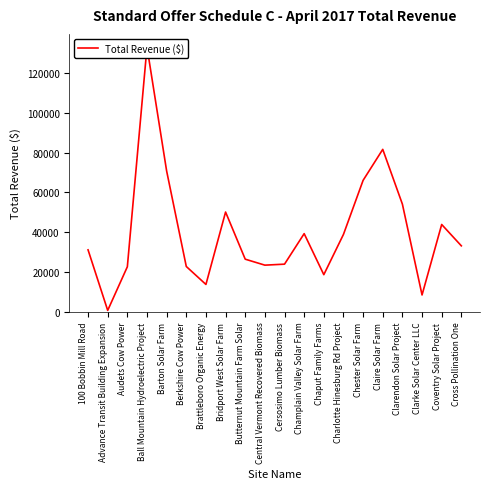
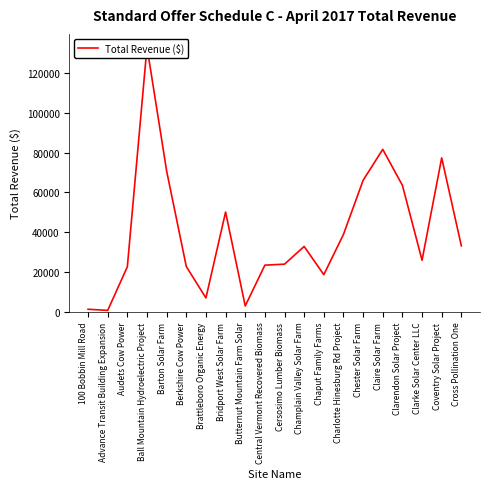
100 Bobbin Mill Road: 31000 -> 1000
Brattleboro Organic Energy: 14000 -> 7000
Butternut Mountain Farm Solar: 26000 -> 3000
Champlain Valley Solar Farm: 39000 -> 33000
Clarendon Solar Project: 54000 -> 64000
Clarke Solar Center LLC: 9000 -> 26000
Coventry Solar Project: 44000 -> 77000
